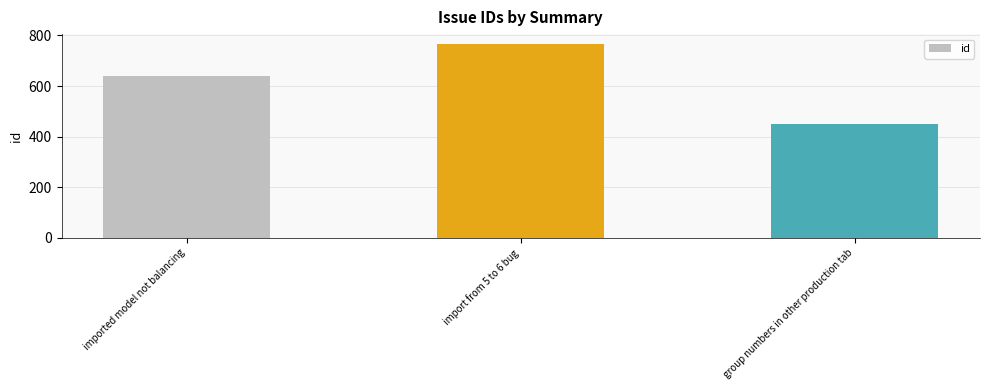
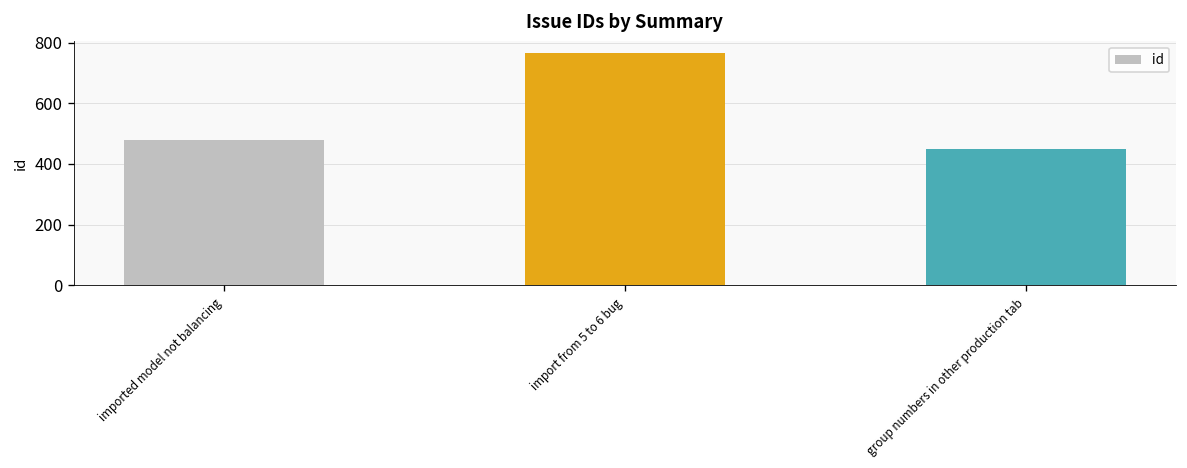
imported model not balancing: 640 -> 480
